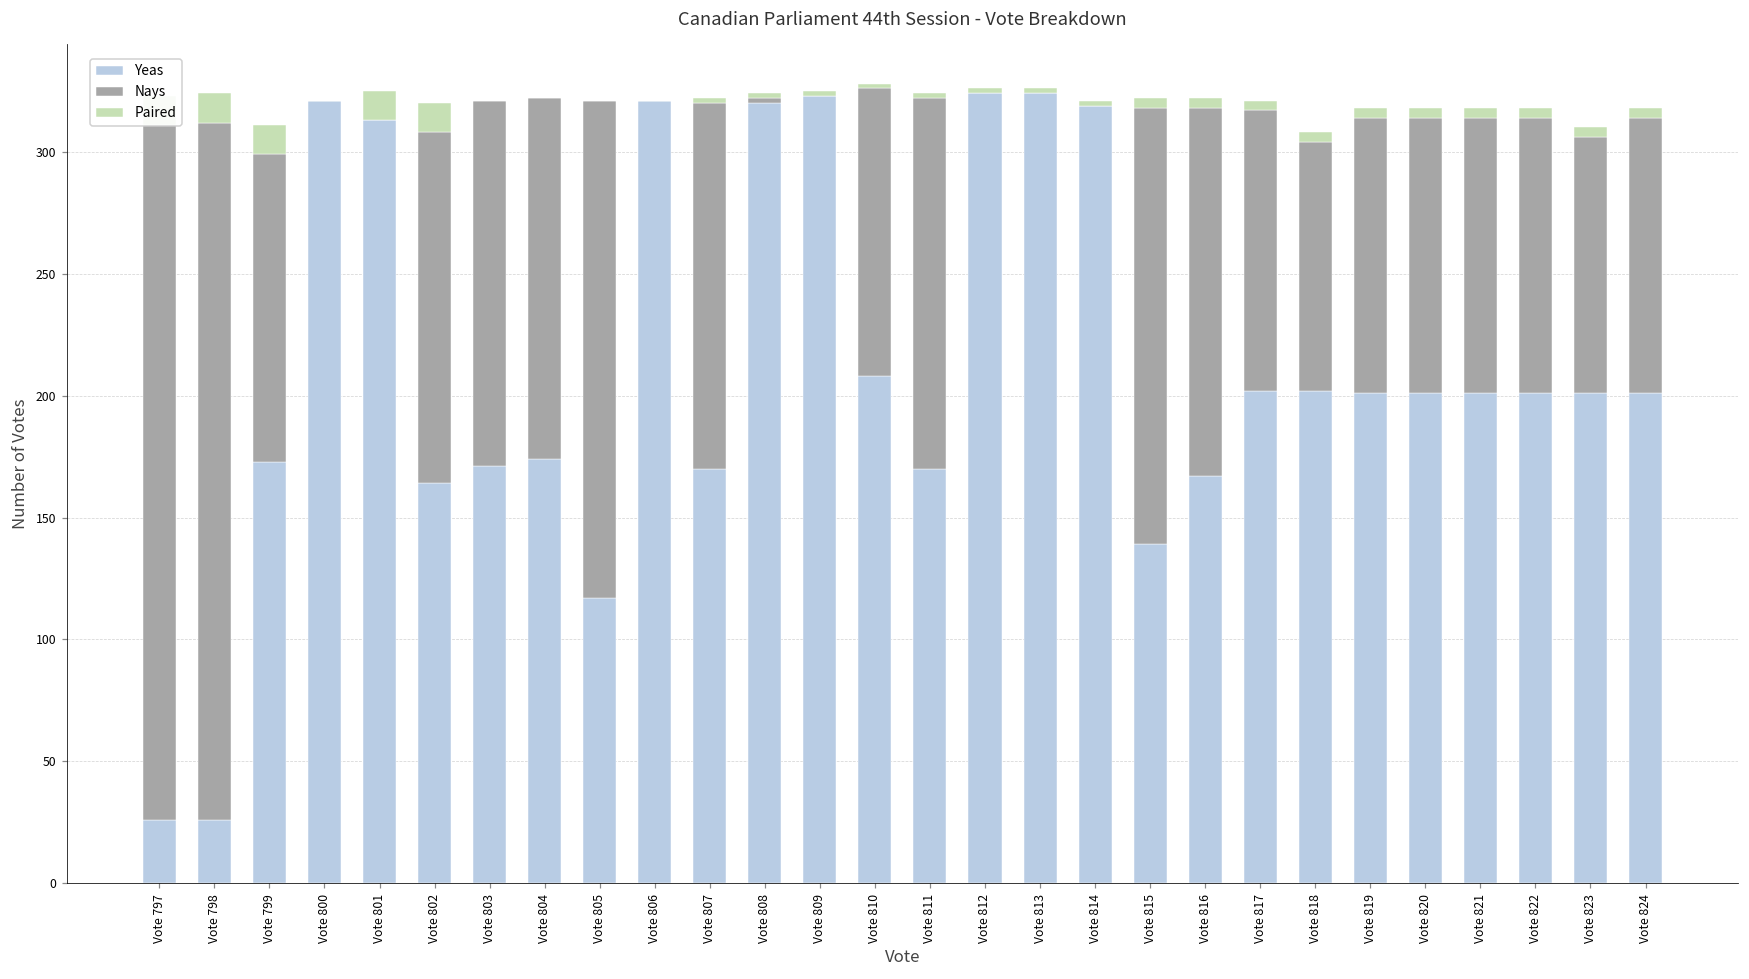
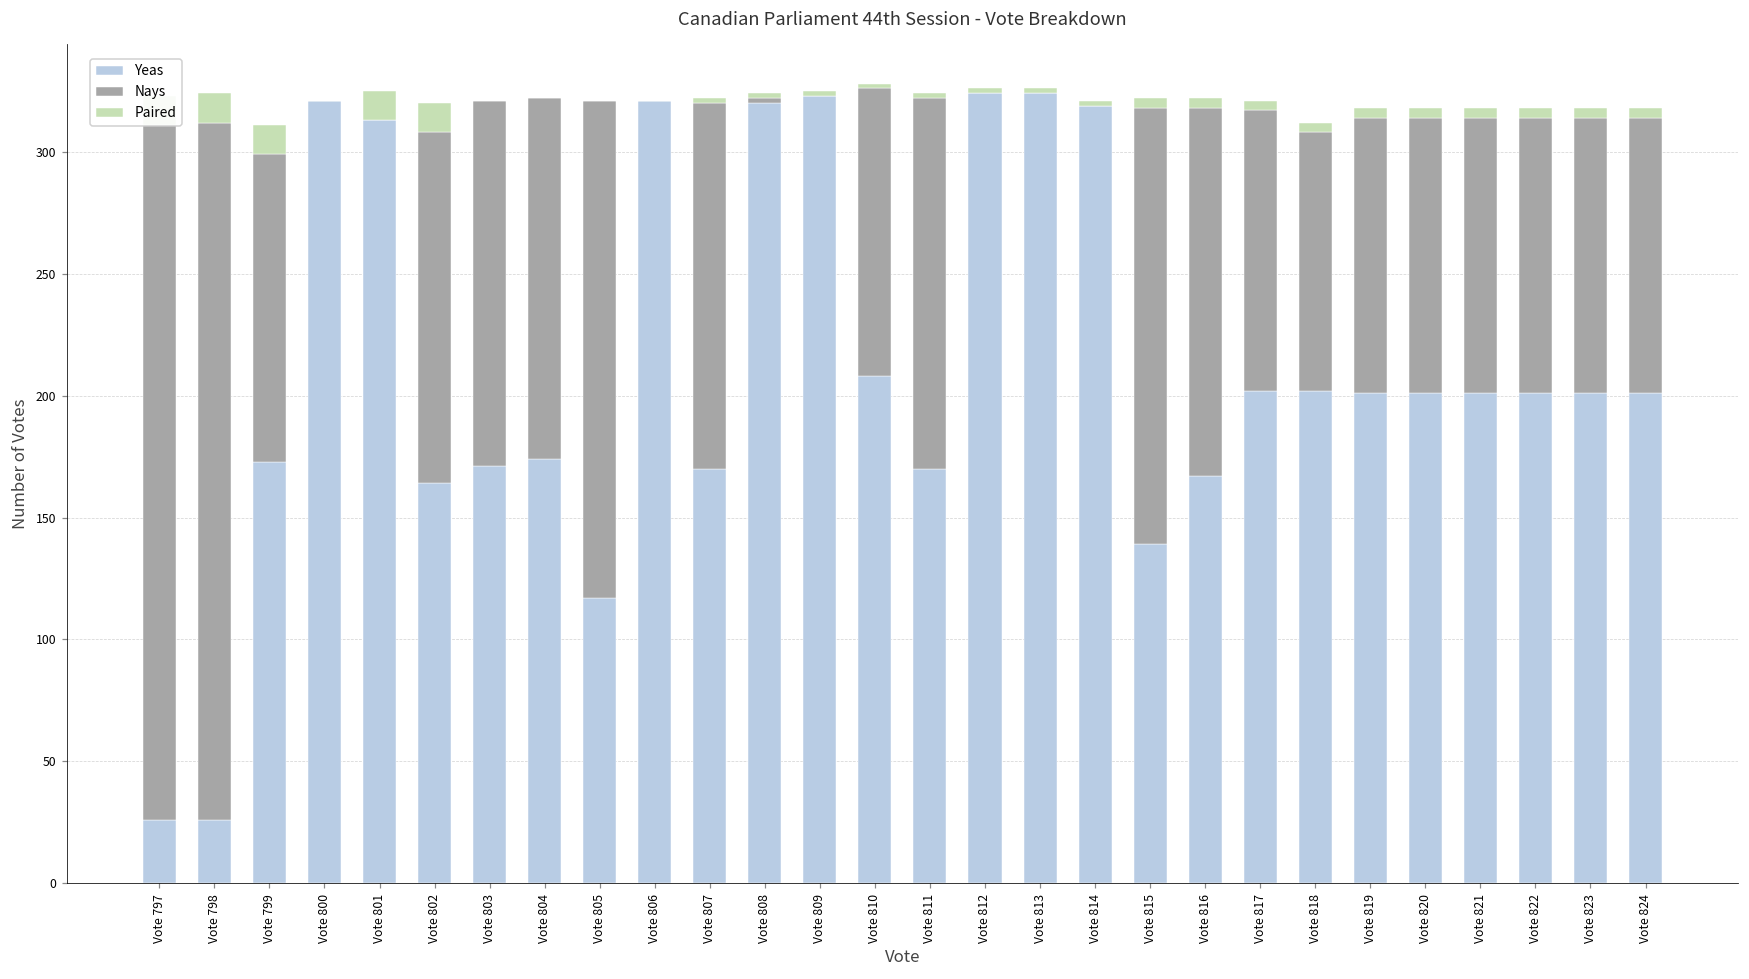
Nays, Vote 818: 102 -> 106
Nays, Vote 823: 105 -> 113
